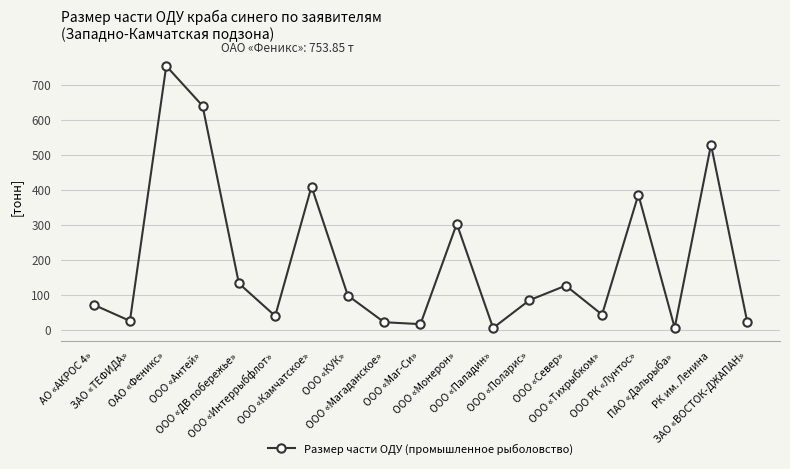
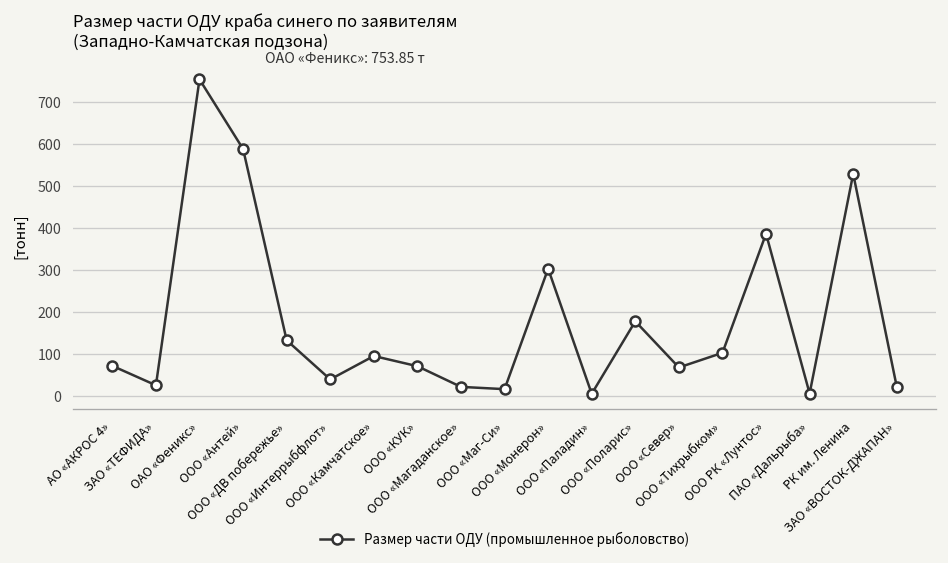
ООО «Антей»: 640 -> 590
ООО «Камчатское»: 410 -> 100
ООО «КУК»: 100 -> 70
ООО «Поларис»: 90 -> 180
ООО «Север»: 130 -> 70
ООО «Тихрыбком»: 40 -> 100
